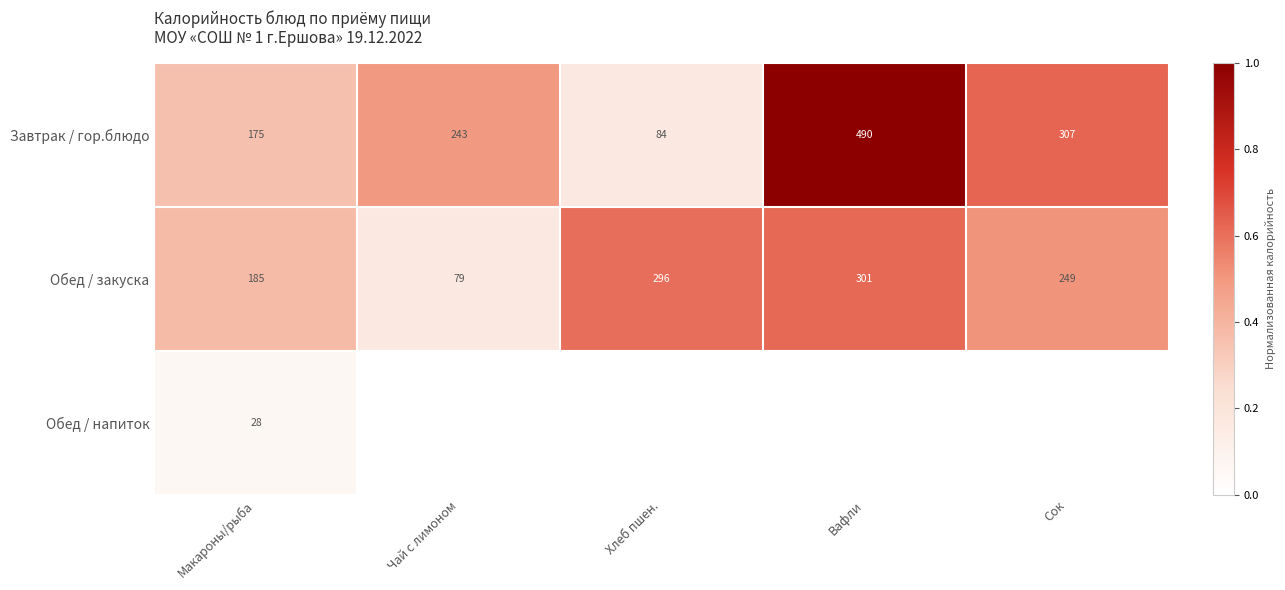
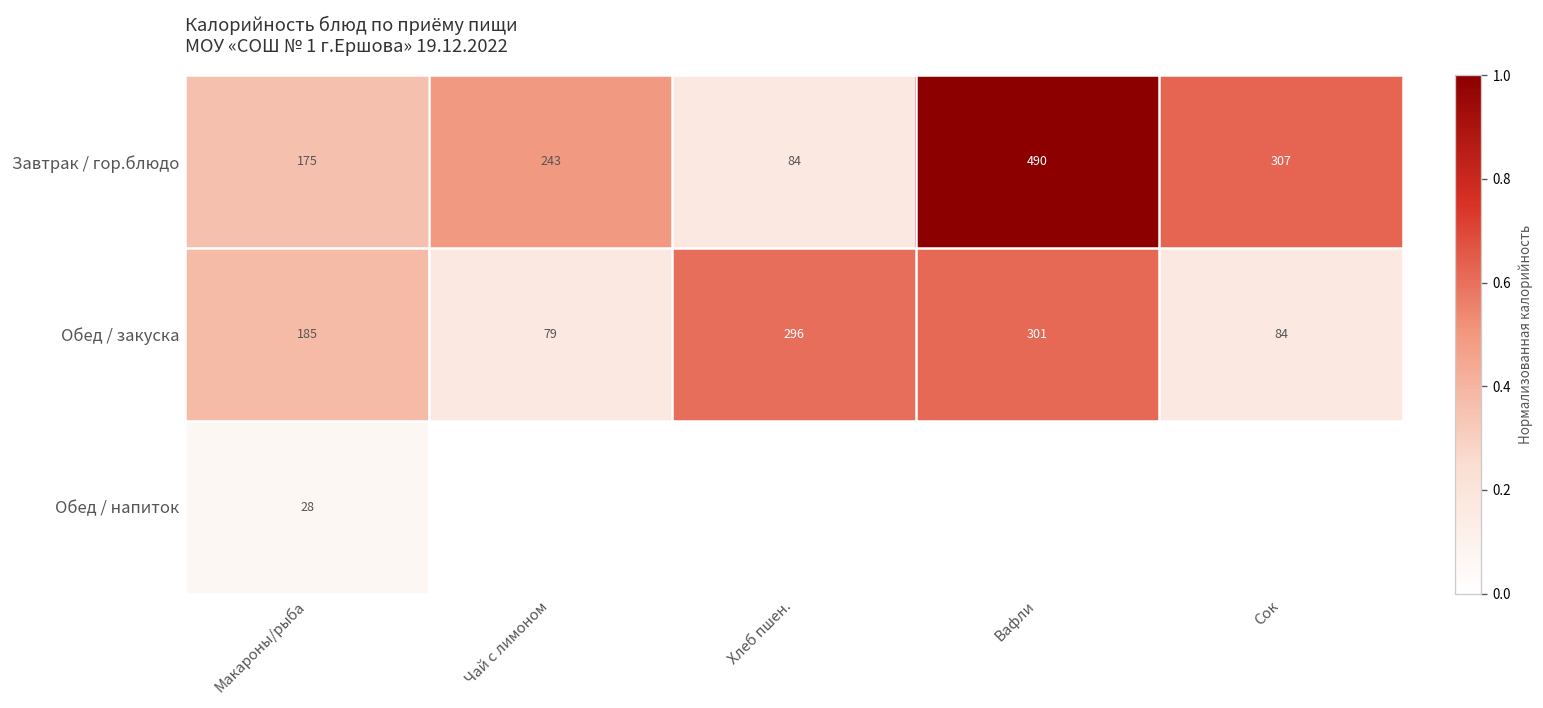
Обед / закуска, Сок: 249 -> 84
